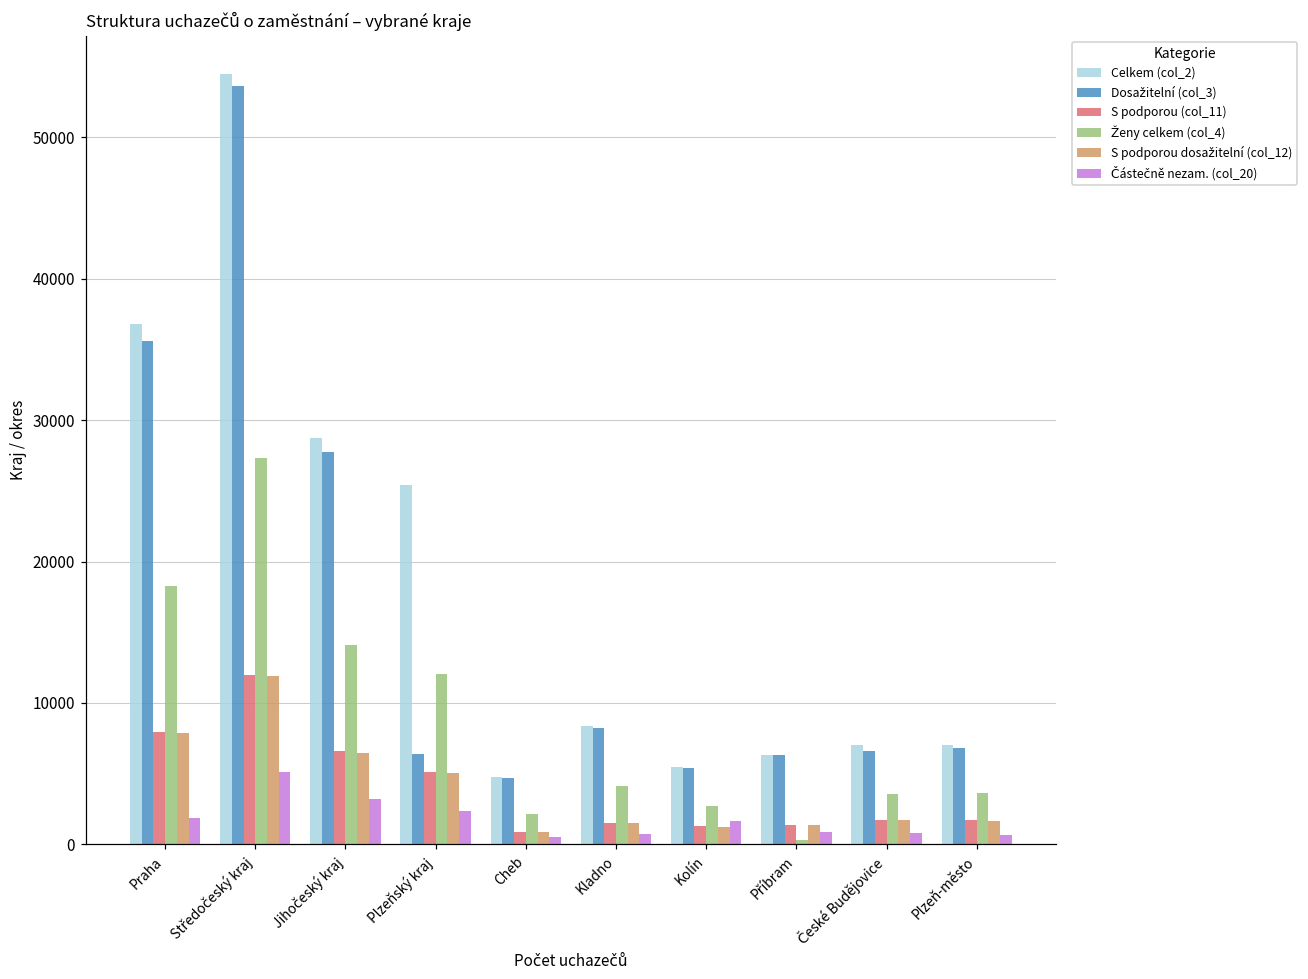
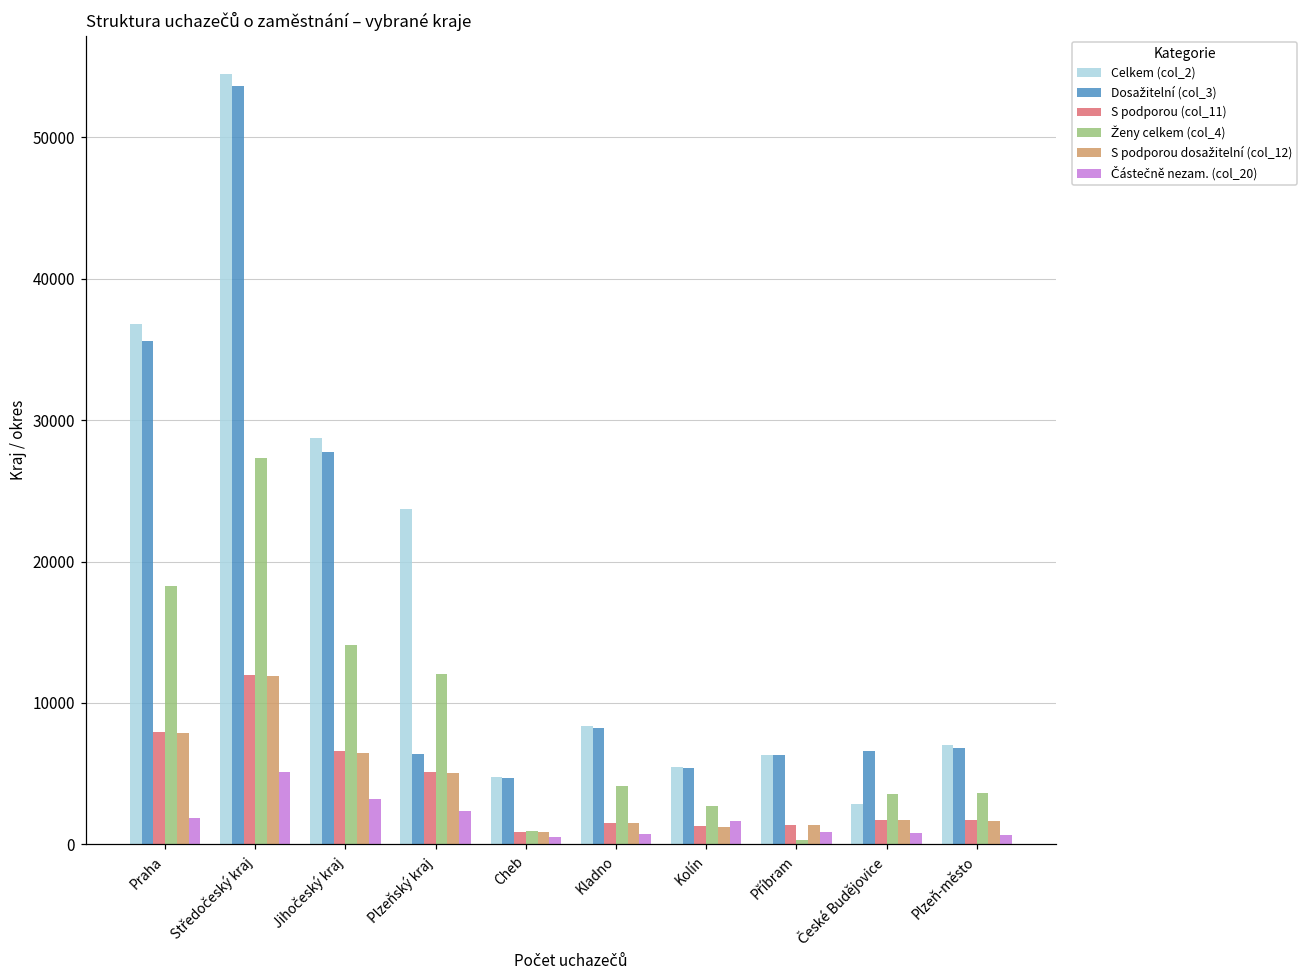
Celkem (col_2), Plzeňský kraj: 25400 -> 23700
Ženy celkem (col_4), Cheb: 2200 -> 1000
Celkem (col_2), České Budějovice: 7000 -> 2900
